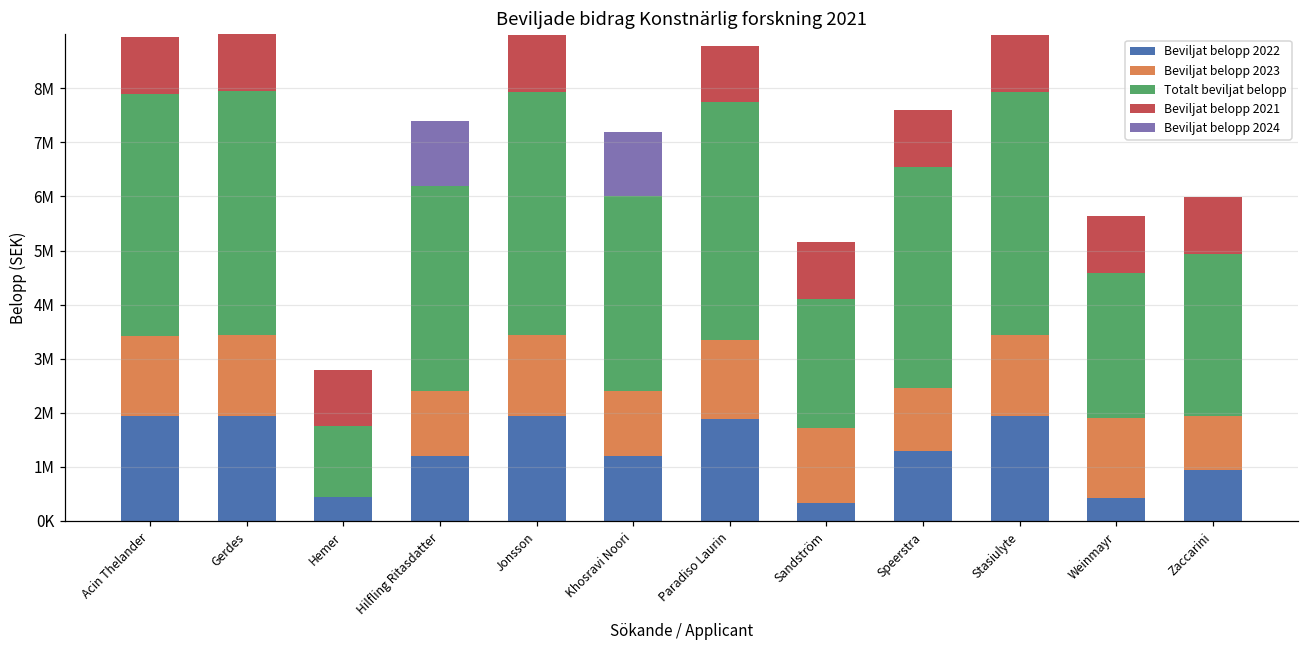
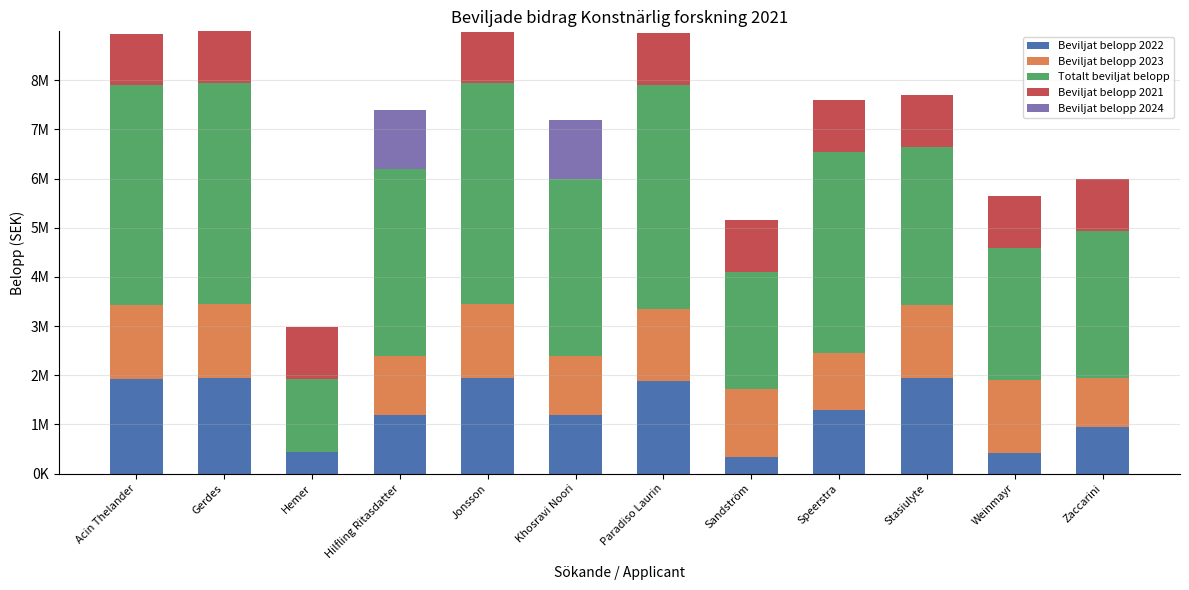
Totalt beviljat belopp, Hemer: 1300000 -> 1500000
Totalt beviljat belopp, Paradiso Laurin: 4400000 -> 4600000
Totalt beviljat belopp, Stasiulyte: 4500000 -> 3200000
